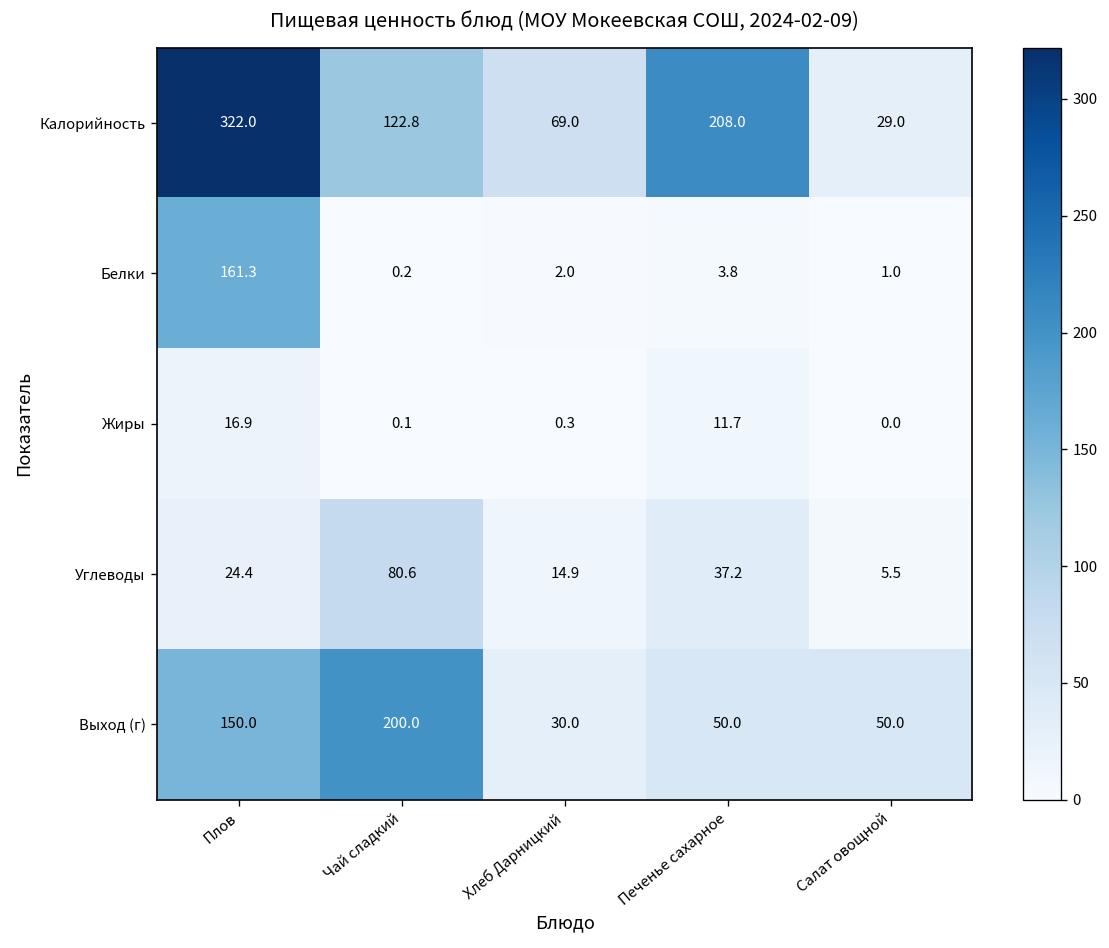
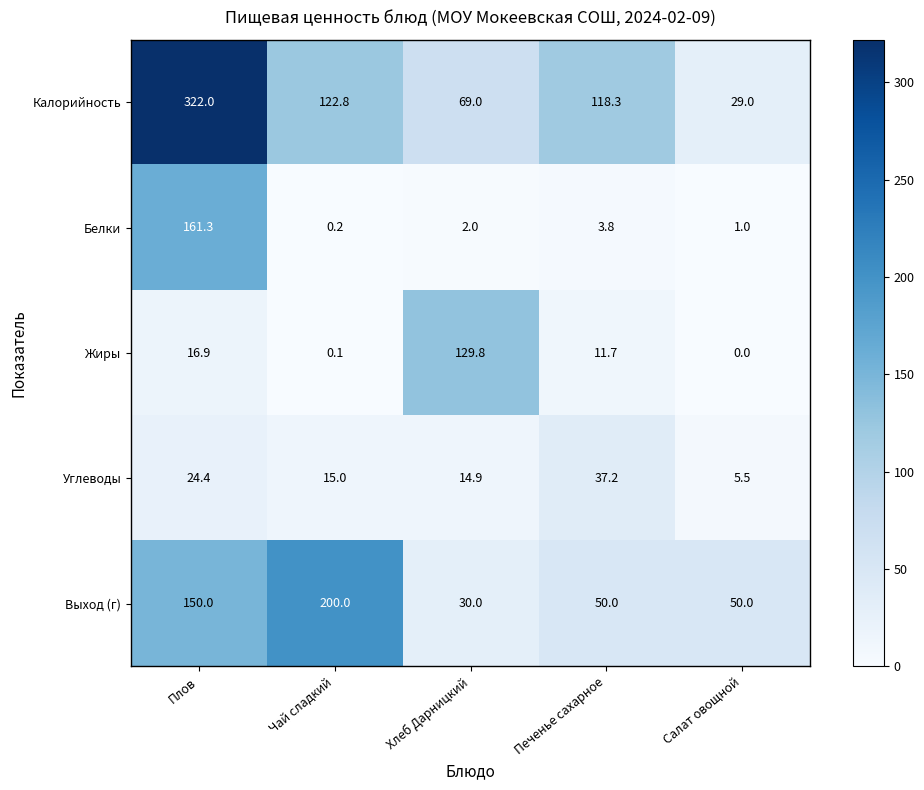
Калорийность, Печенье сахарное: 208.0 -> 118.3
Жиры, Хлеб Дарницкий: 0.3 -> 129.8
Углеводы, Чай сладкий: 80.6 -> 15.0
